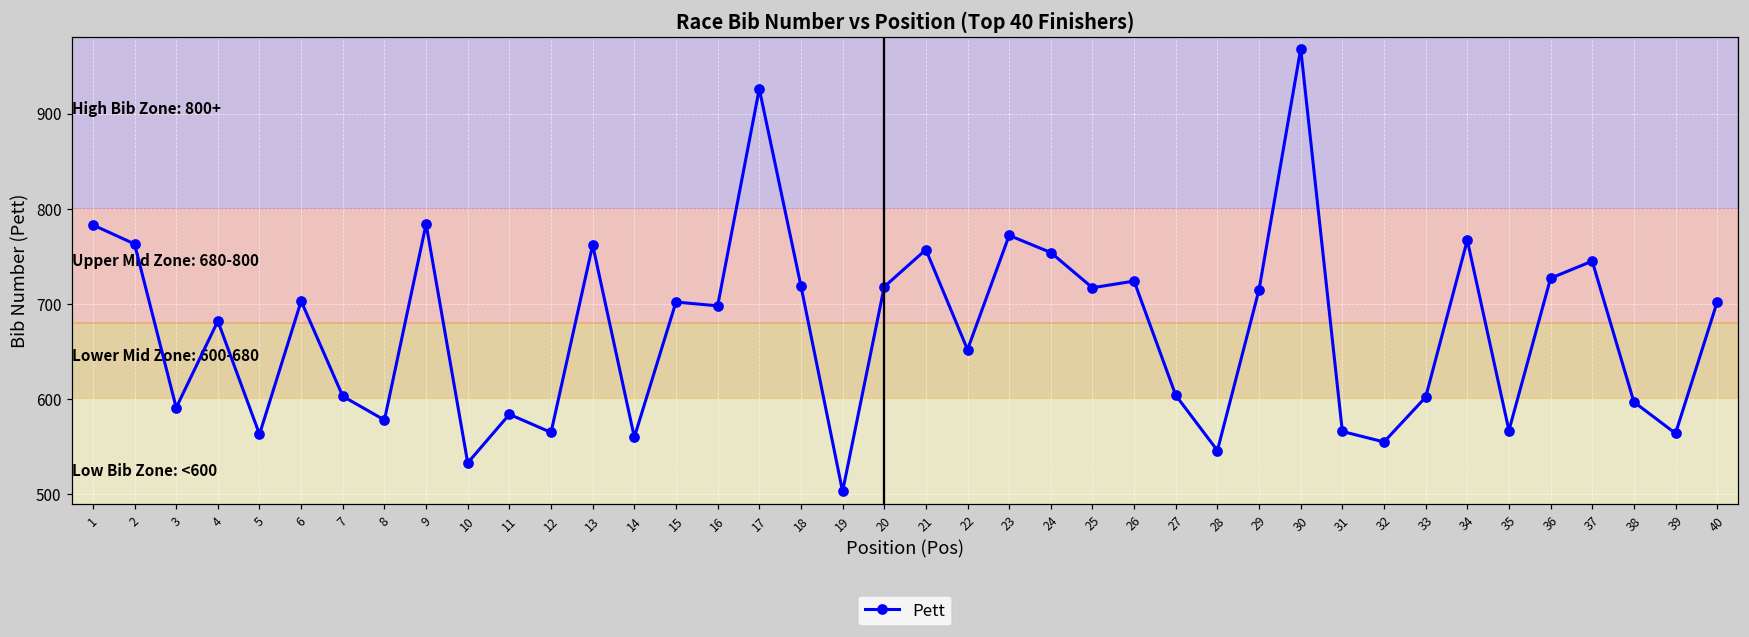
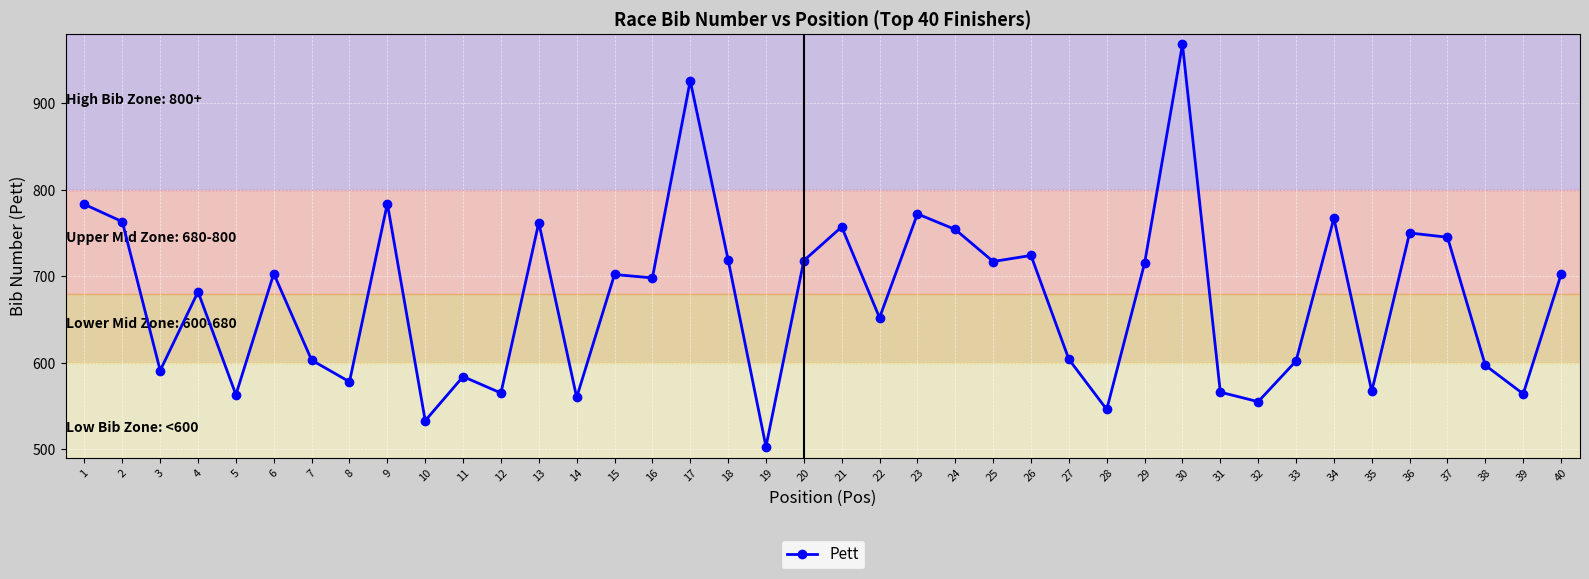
36: 730 -> 750
